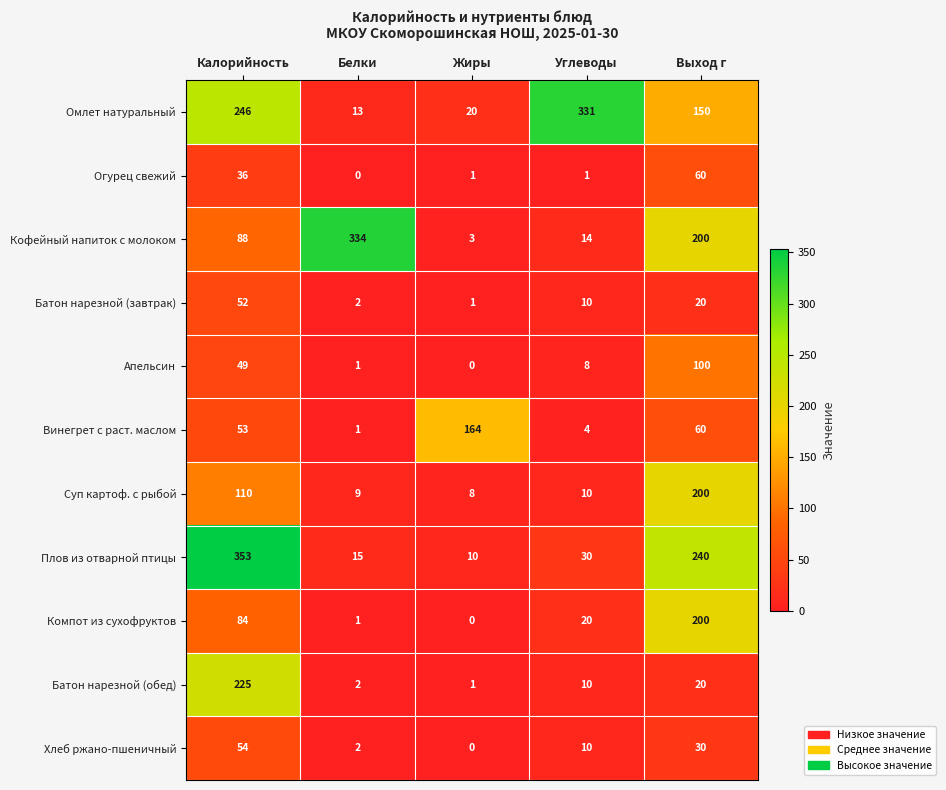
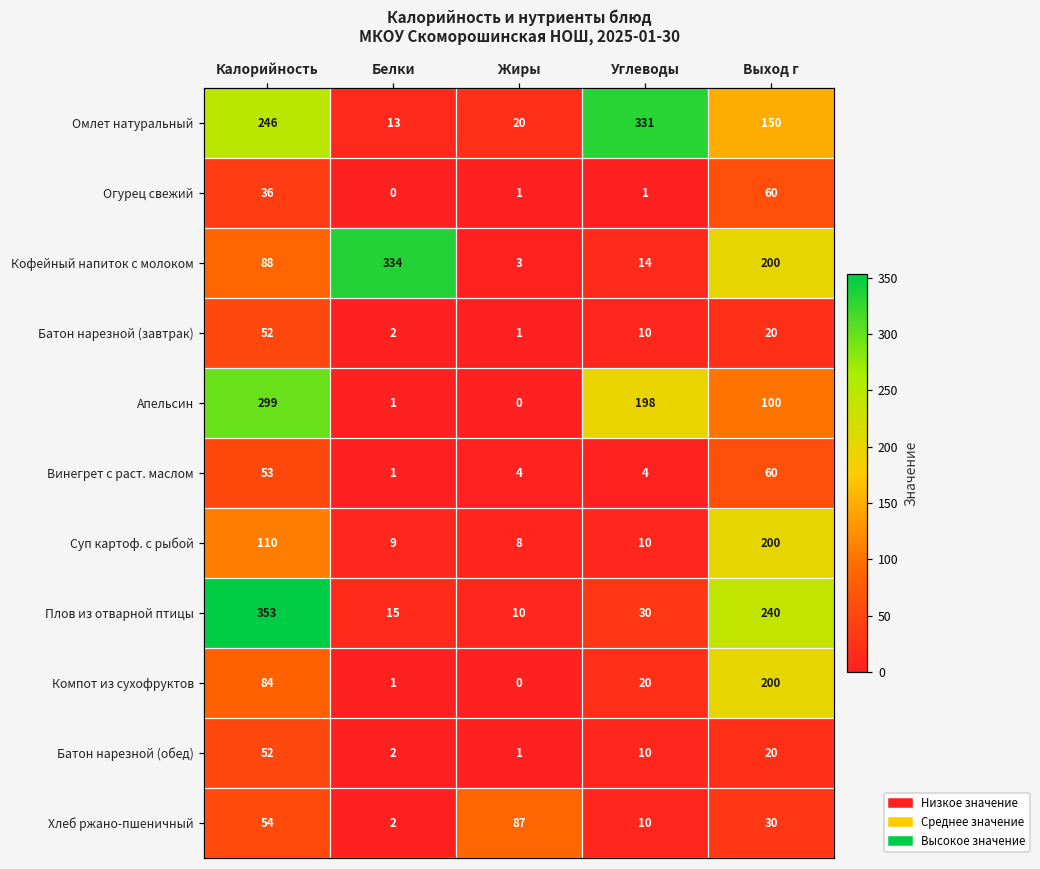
Апельсин, Калорийность: 49 -> 299
Апельсин, Углеводы: 8 -> 198
Винегрет с раст. маслом, Жиры: 164 -> 4
Батон нарезной (обед), Калорийность: 225 -> 52
Хлеб ржано-пшеничный, Жиры: 0 -> 87
